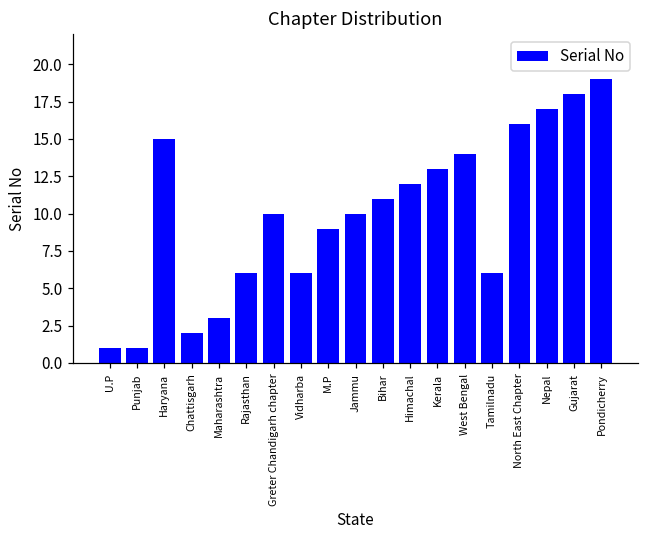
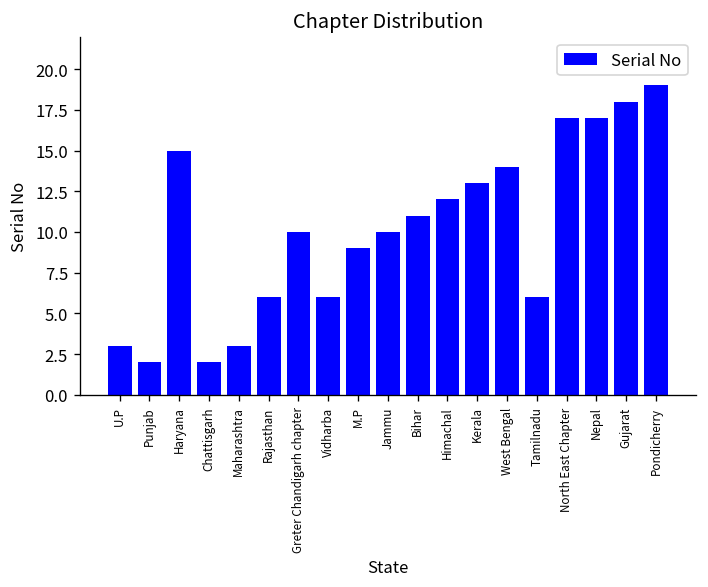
U.P: 1 -> 3
Punjab: 1 -> 2
North East Chapter: 16 -> 17
